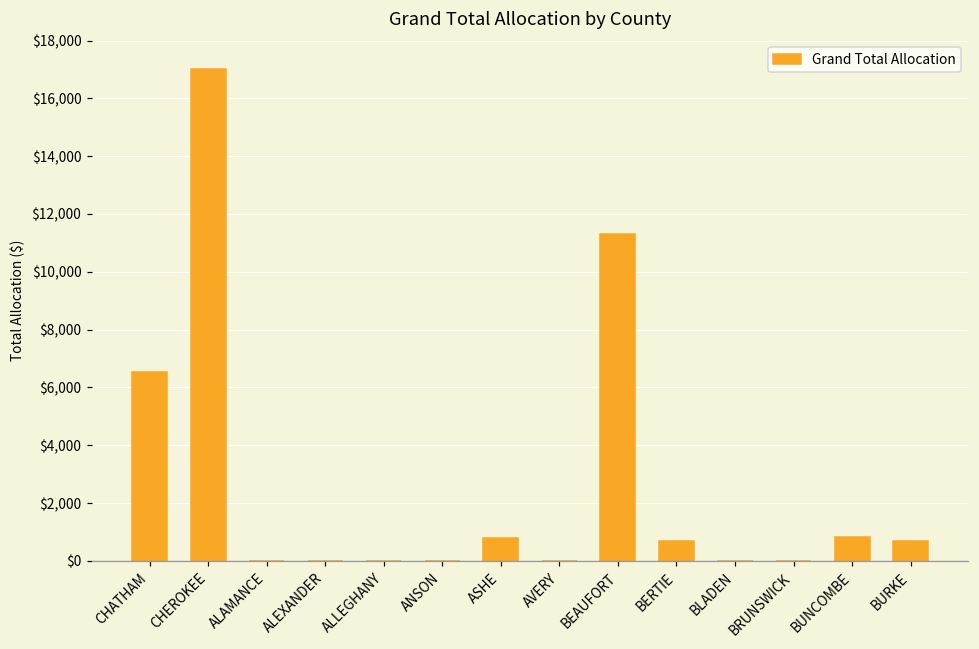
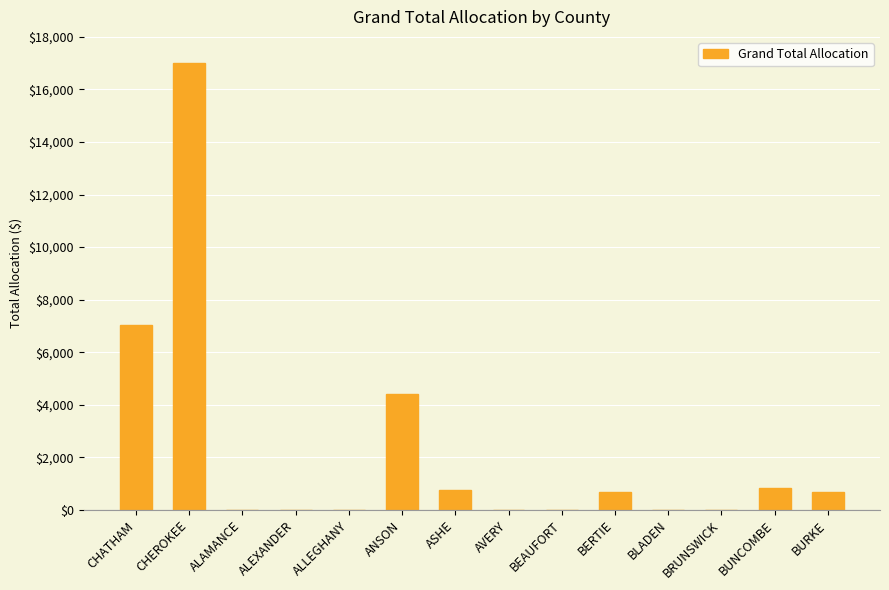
CHATHAM: $6,500 -> $7,000
ANSON: $0 -> $4,400
BEAUFORT: $11,300 -> $0
